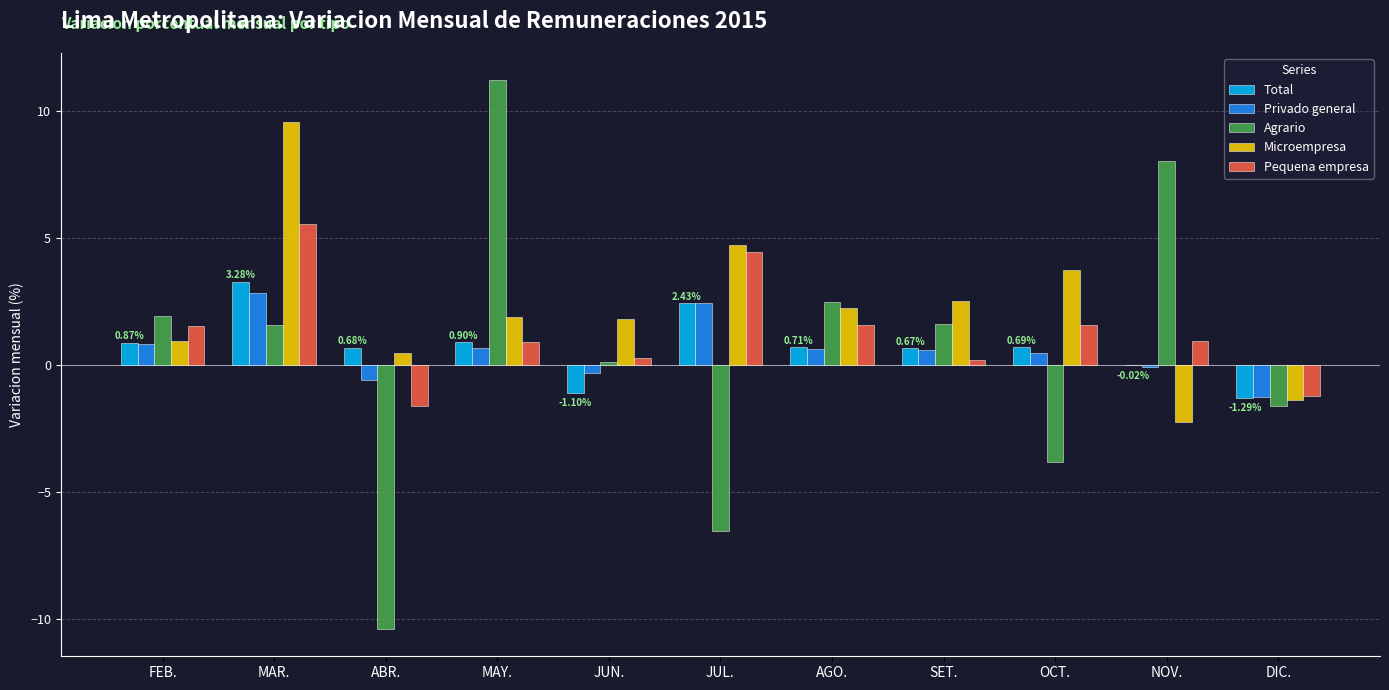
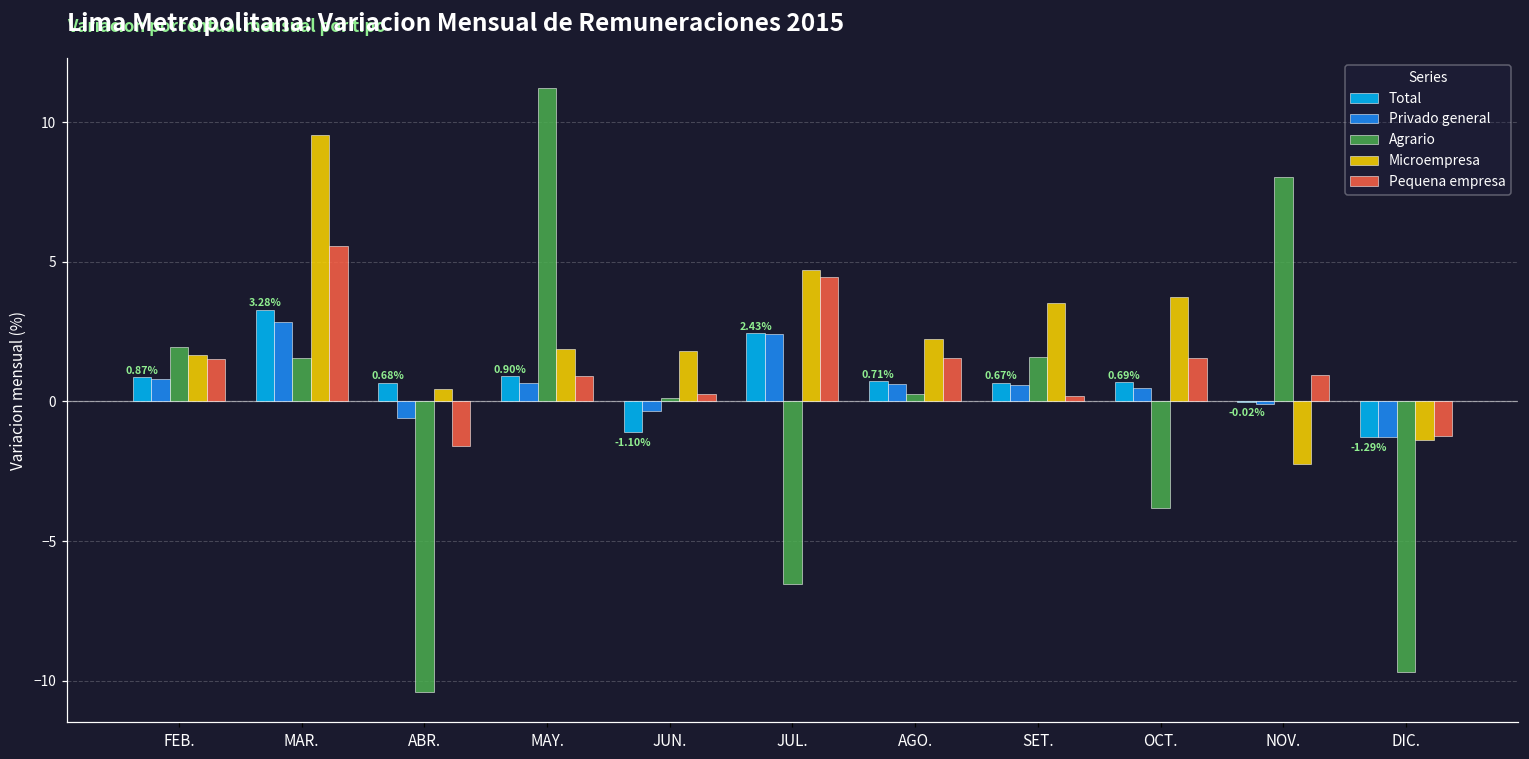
Microempresa, FEB.: 1.0 -> 1.6
Agrario, AGO.: 2.5 -> 0.3
Microempresa, SET.: 2.5 -> 3.5
Agrario, DIC.: -1.6 -> -9.7
